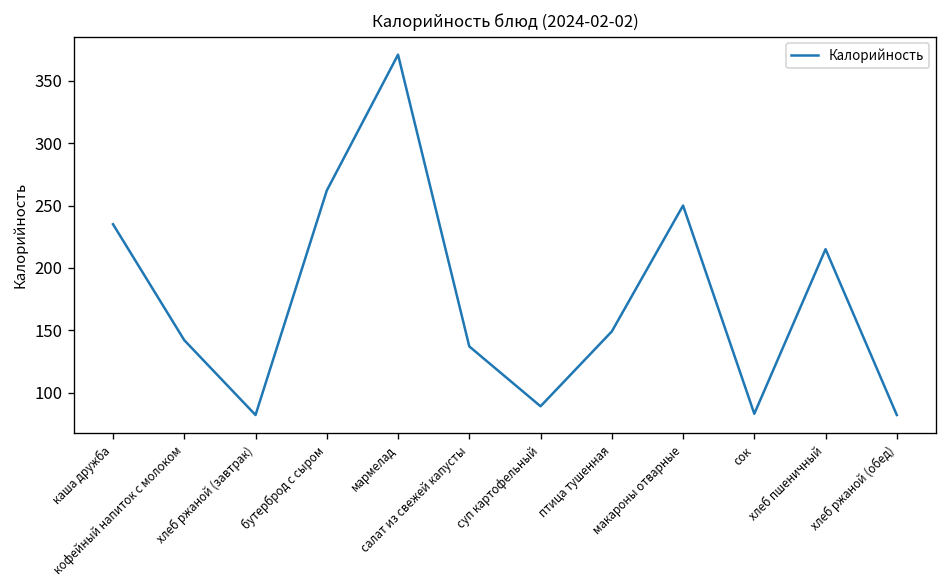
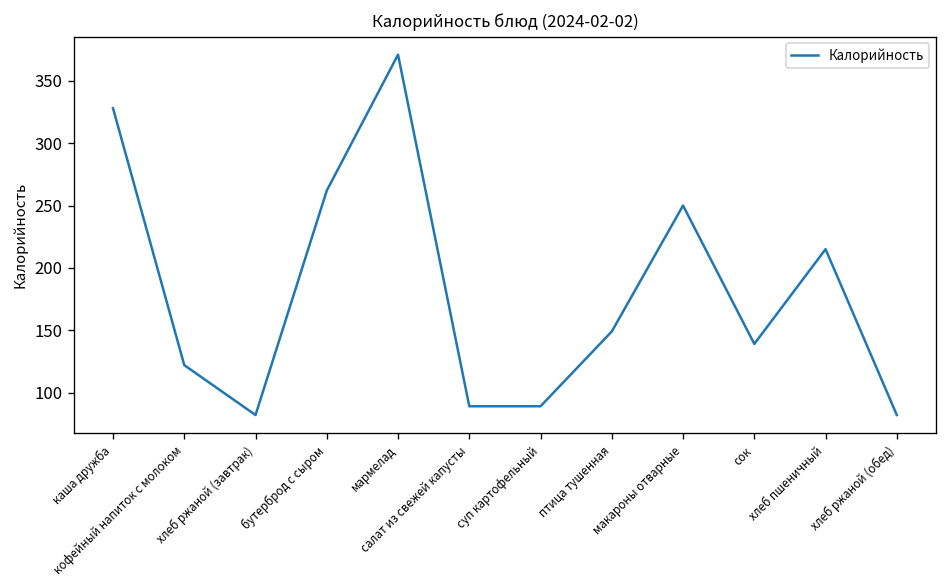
каша дружба: 235 -> 328
кофейный напиток с молоком: 142 -> 122
салат из свежей капусты: 137 -> 89
сок: 83 -> 139
